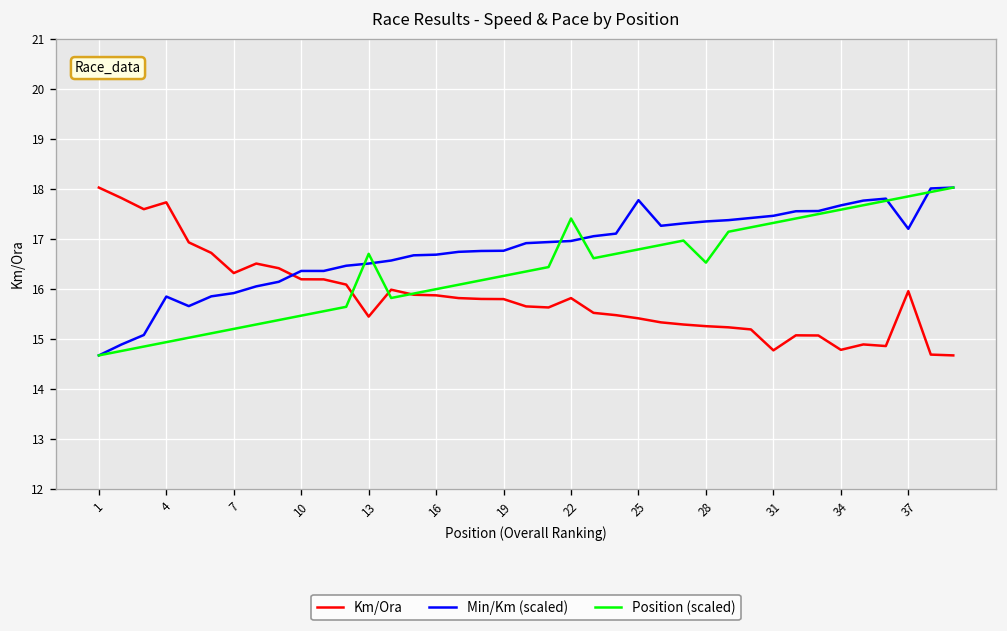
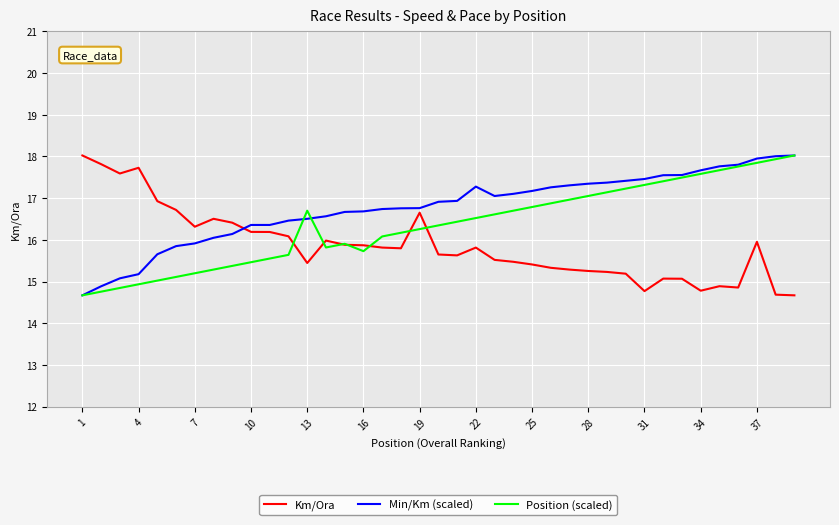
Min/Km (scaled), 4: 15.8 -> 15.2
Position (scaled), 16: 16.0 -> 15.7
Km/Ora, 19: 15.8 -> 16.7
Min/Km (scaled), 22: 17.0 -> 17.3
Position (scaled), 22: 17.4 -> 16.5
Min/Km (scaled), 25: 17.8 -> 17.2
Position (scaled), 28: 16.5 -> 17.1
Min/Km (scaled), 37: 17.2 -> 17.9
